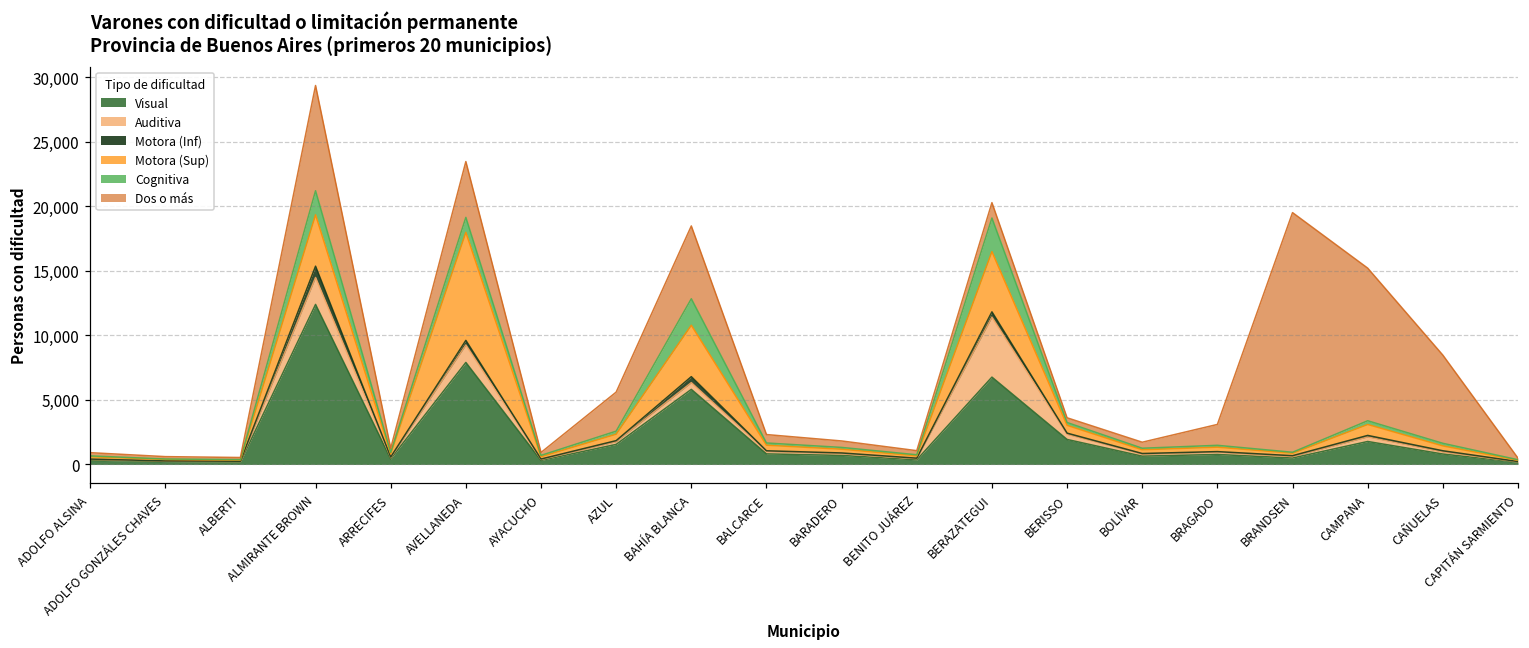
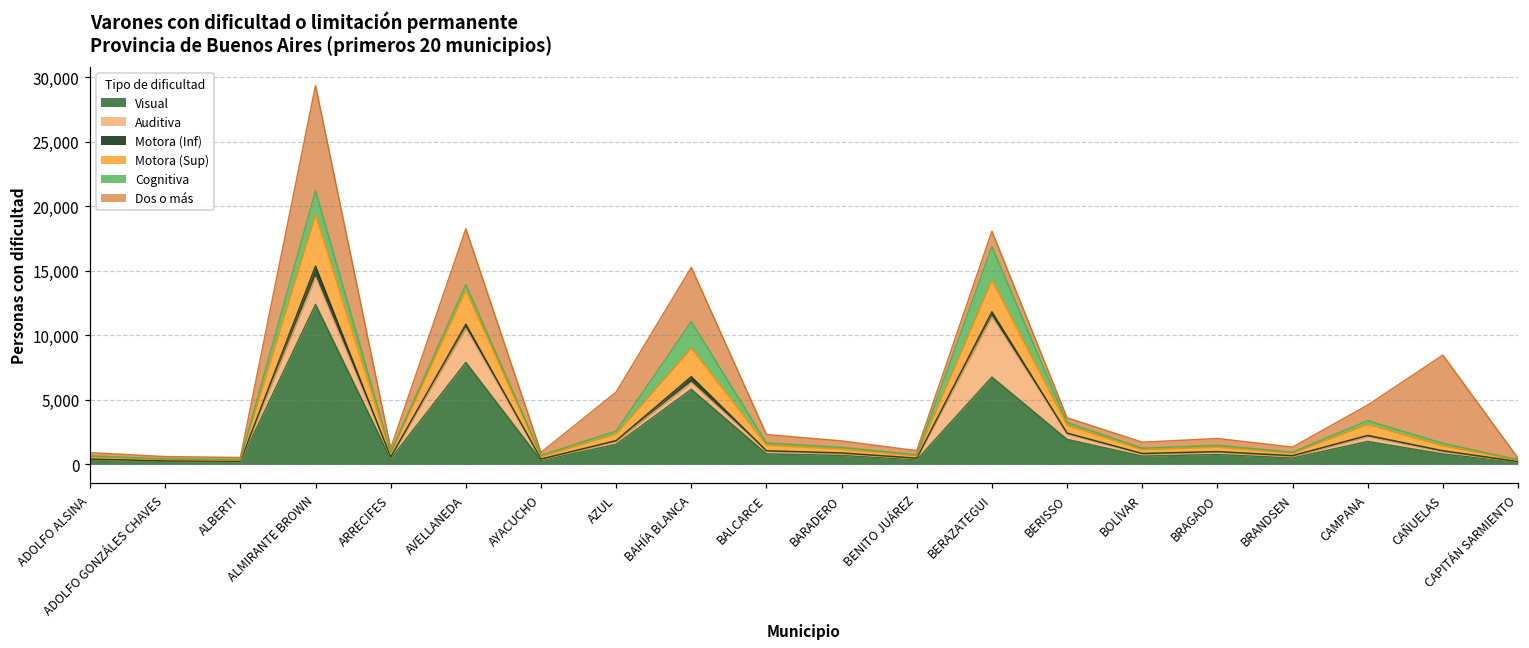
Auditiva, AVELLANEDA: 1,400 -> 2,600
Motora (Sup), AVELLANEDA: 8,400 -> 2,600
Cognitiva, AVELLANEDA: 1,200 -> 500
Motora (Sup), BAHÍA BLANCA: 4,000 -> 2,200
Dos o más, BAHÍA BLANCA: 5,600 -> 4,200
Motora (Sup), BERAZATEGUI: 4,700 -> 2,500
Dos o más, BRAGADO: 1,600 -> 500
Dos o más, BRANDSEN: 18,600 -> 400
Dos o más, CAMPANA: 11,800 -> 1,200
